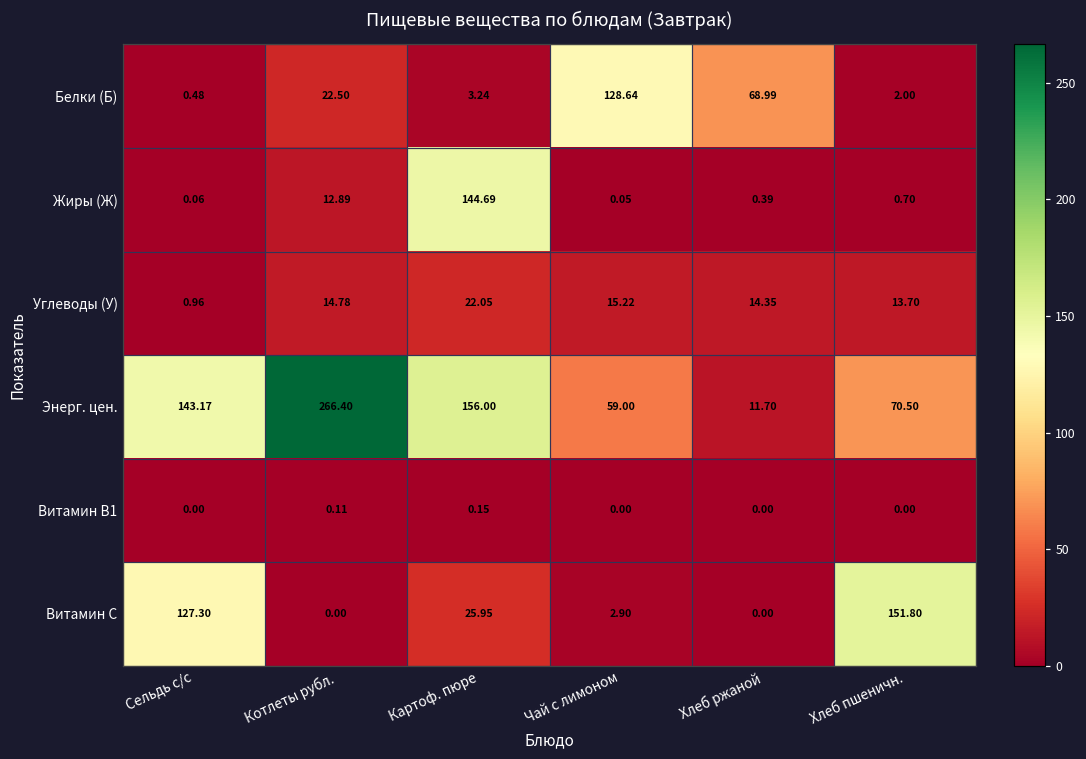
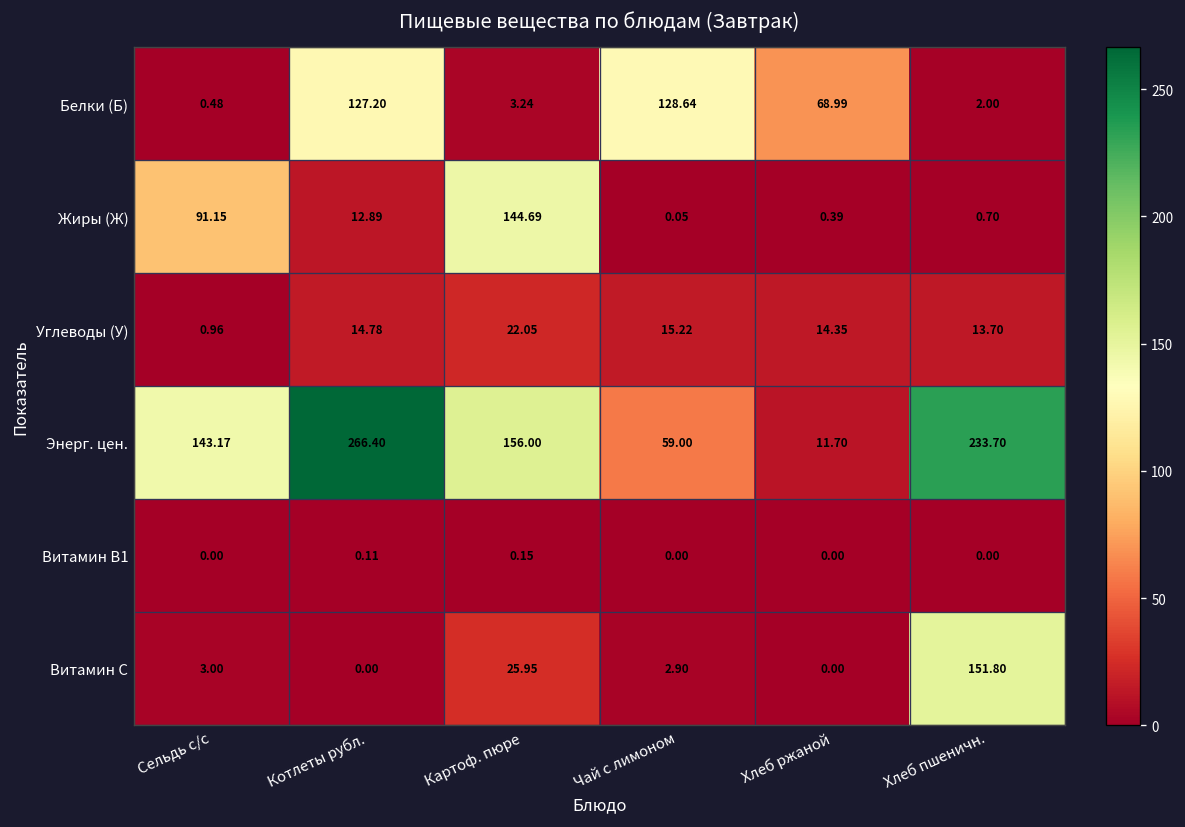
Белки (Б), Котлеты рубл.: 22.50 -> 127.20
Жиры (Ж), Сельдь с/с: 0.06 -> 91.15
Энерг. цен., Хлеб пшеничн.: 70.50 -> 233.70
Витамин С, Сельдь с/с: 127.30 -> 3.00
